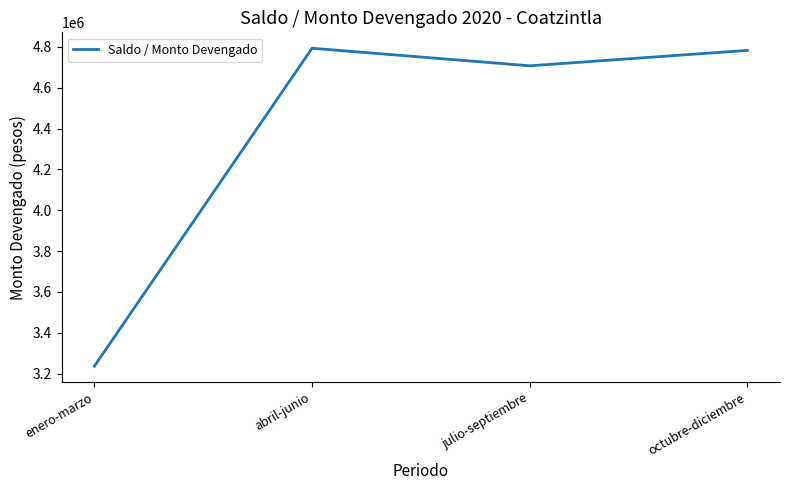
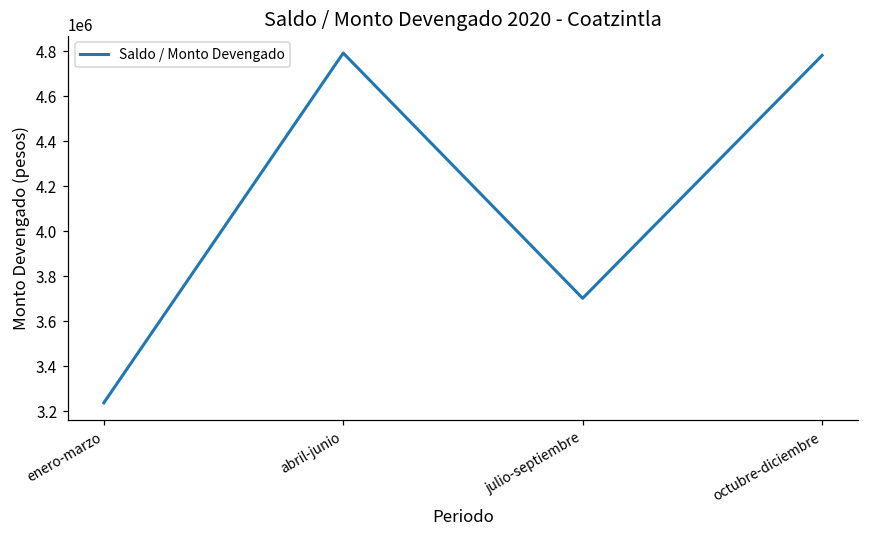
julio-septiembre: 4710000 -> 3700000
